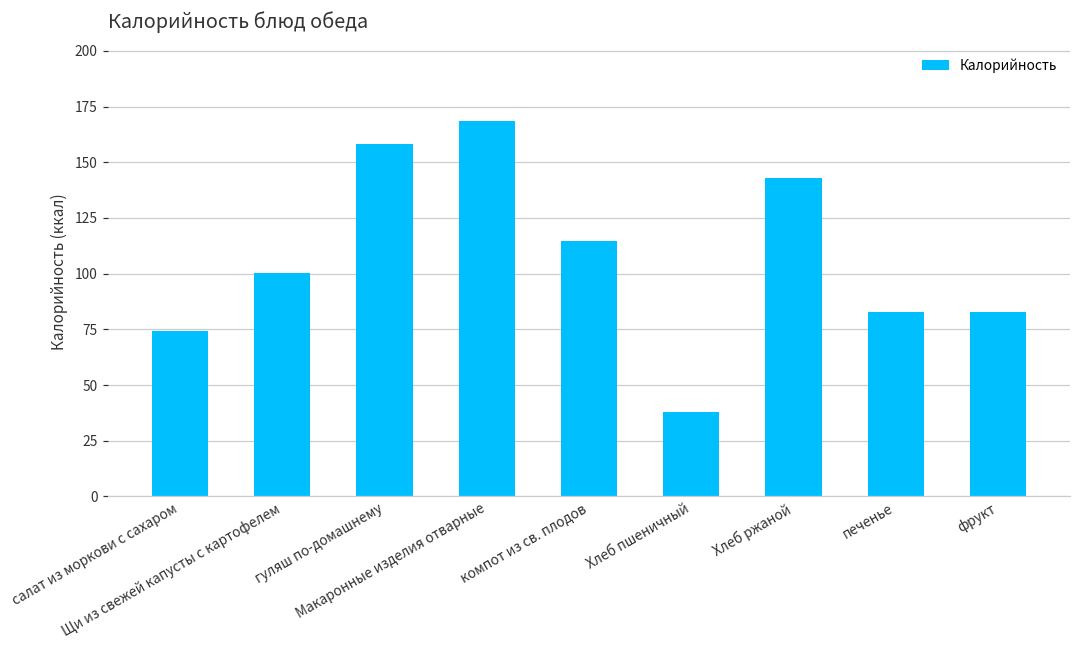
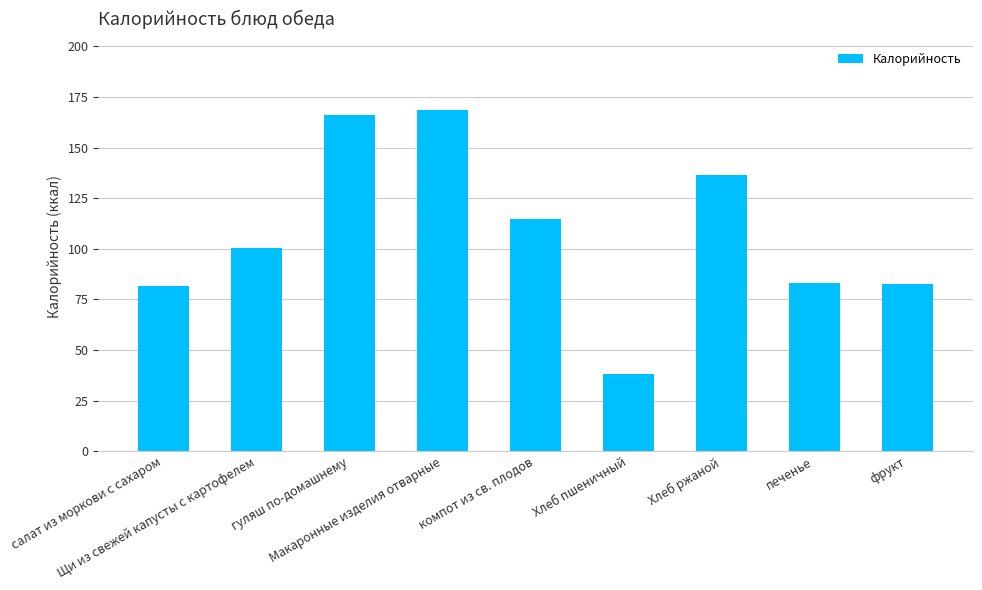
салат из моркови с сахаром: 74 -> 82
гуляш по-домашнему: 158 -> 166
Хлеб ржаной: 143 -> 137
